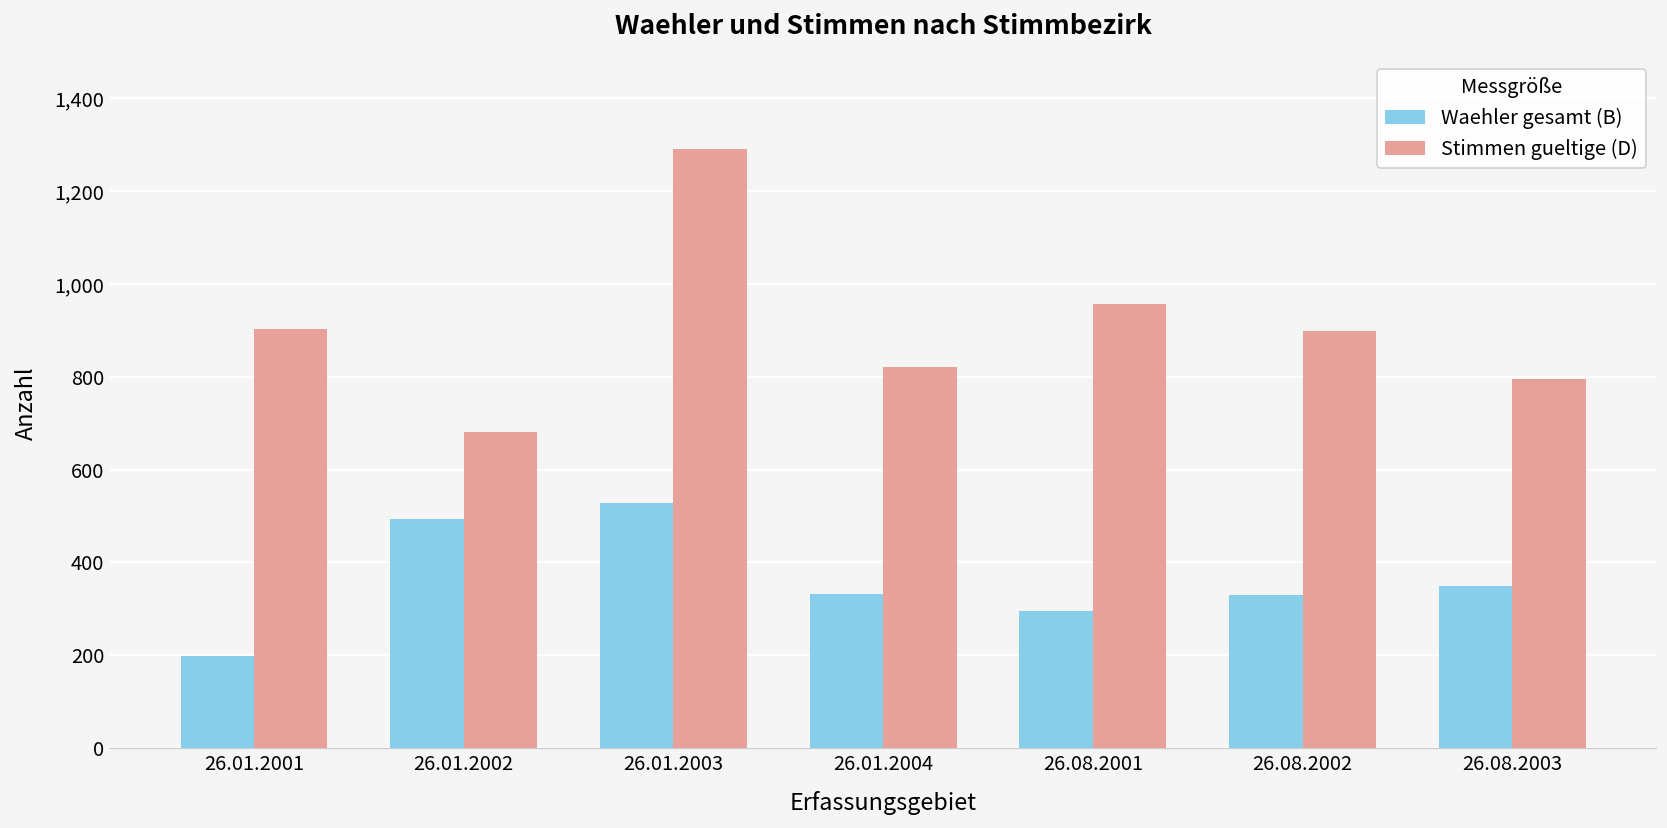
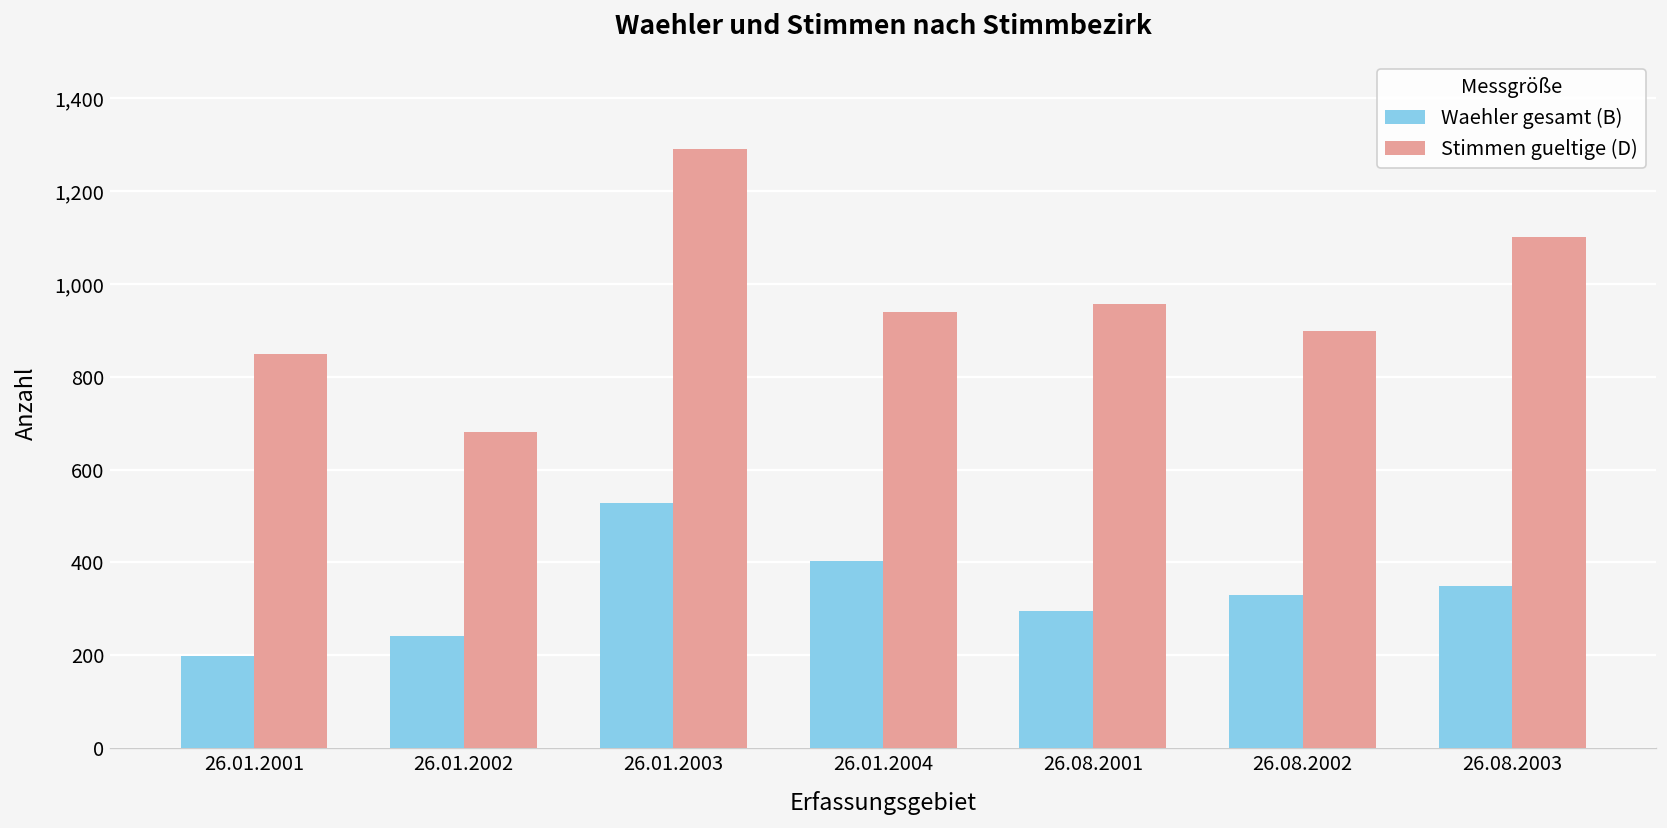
Stimmen gueltige (D), 26.01.2001: 900 -> 850
Waehler gesamt (B), 26.01.2002: 490 -> 240
Waehler gesamt (B), 26.01.2004: 330 -> 400
Stimmen gueltige (D), 26.01.2004: 820 -> 940
Stimmen gueltige (D), 26.08.2003: 800 -> 1,100
